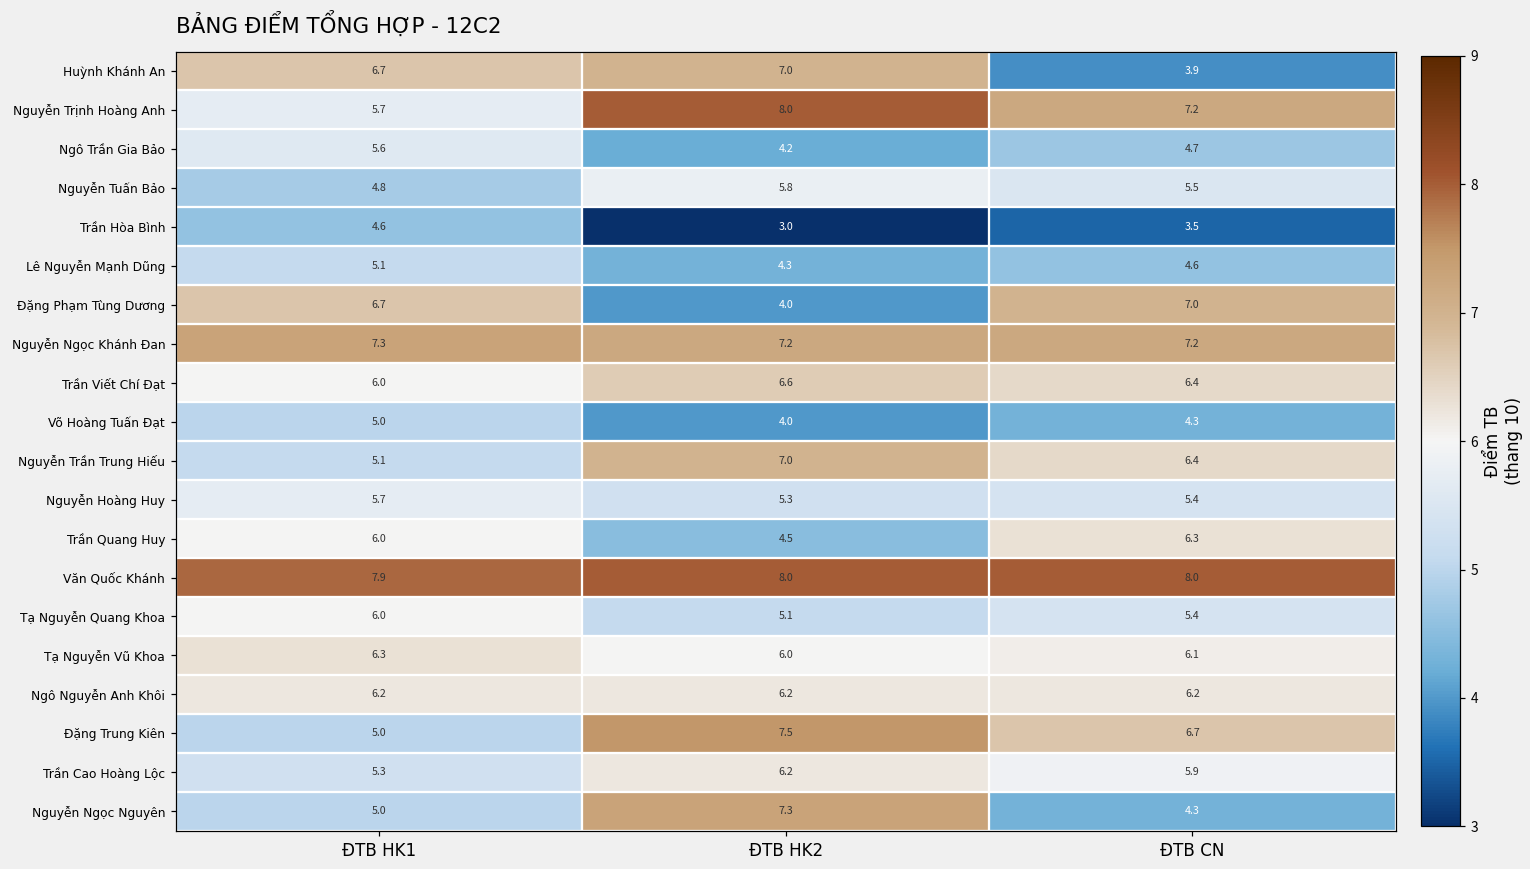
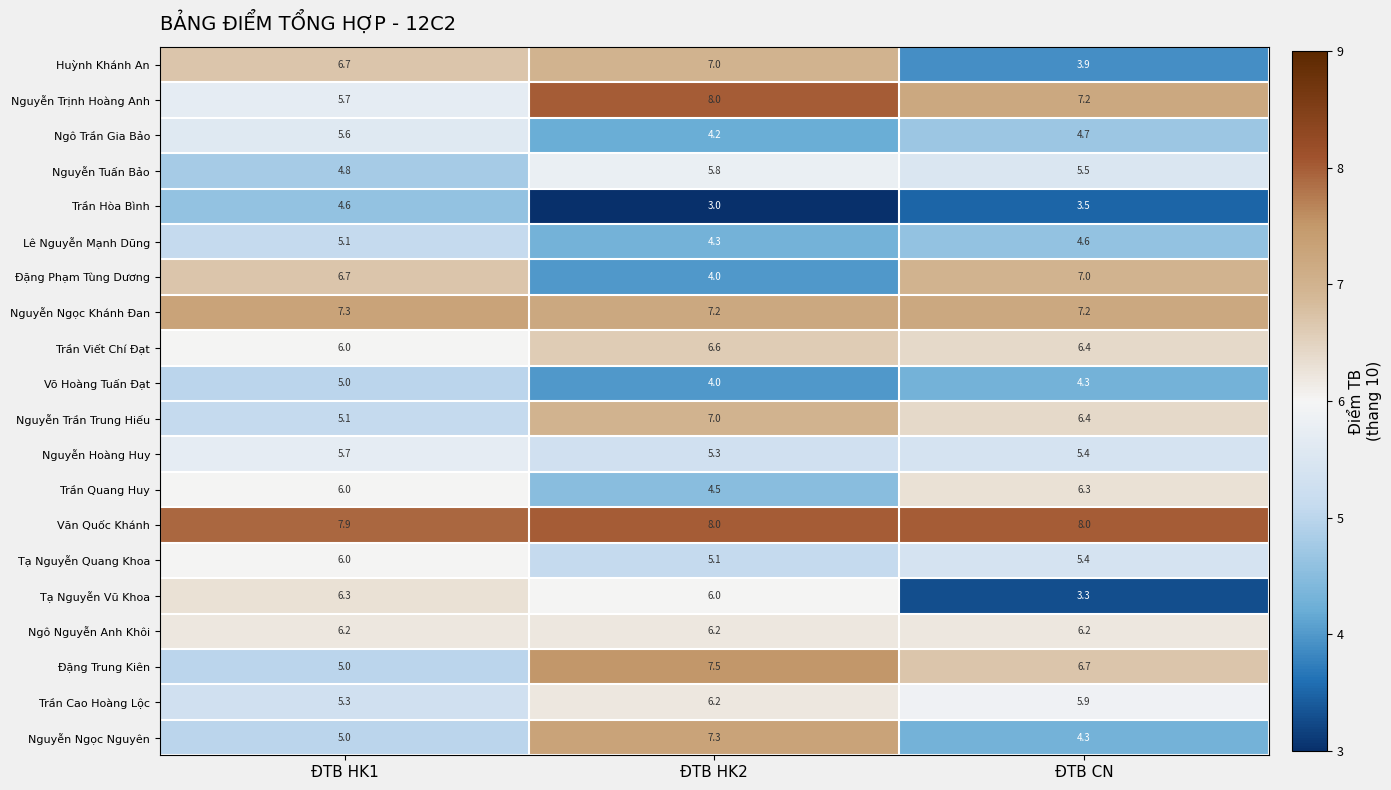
Tạ Nguyễn Vũ Khoa, ĐTB CN: 6.1 -> 3.3
